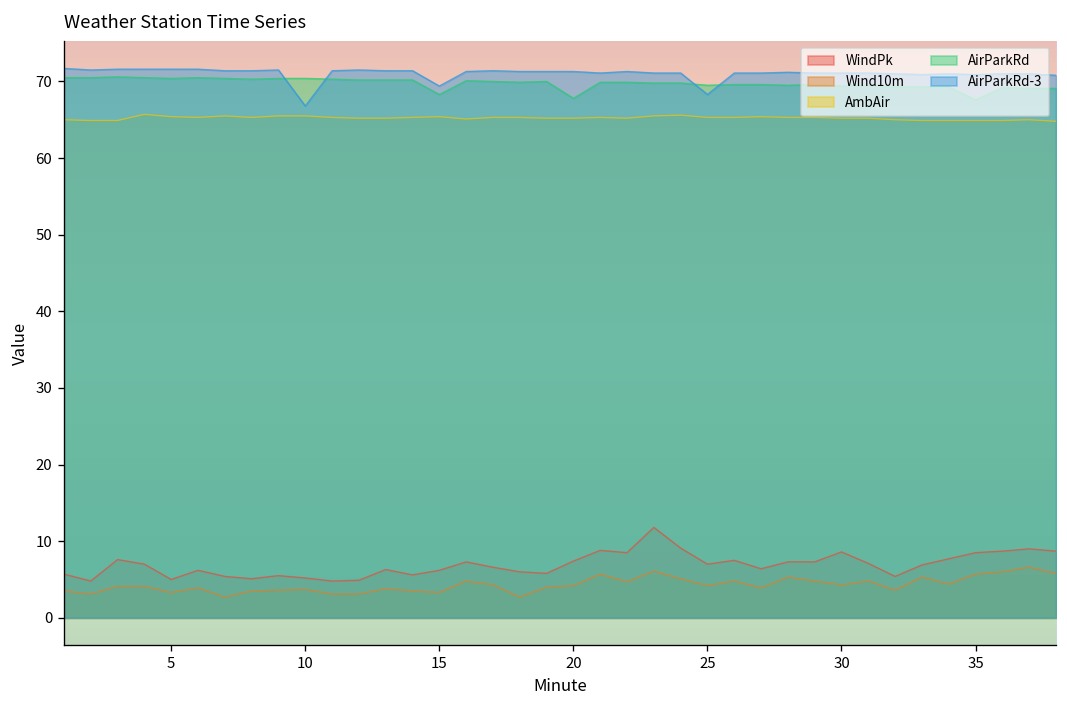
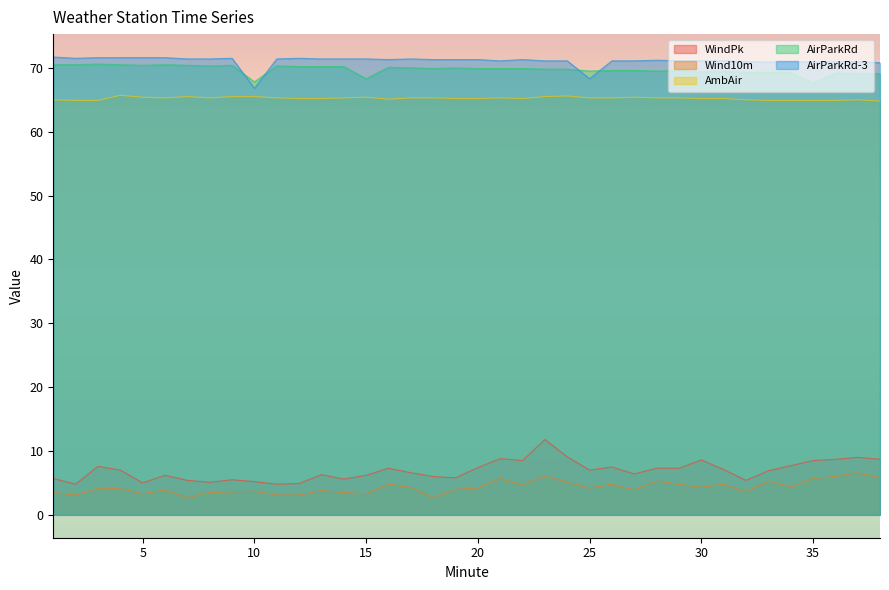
AirParkRd, 10: 70 -> 68
AirParkRd-3, 15: 69 -> 71
AirParkRd, 20: 68 -> 70
